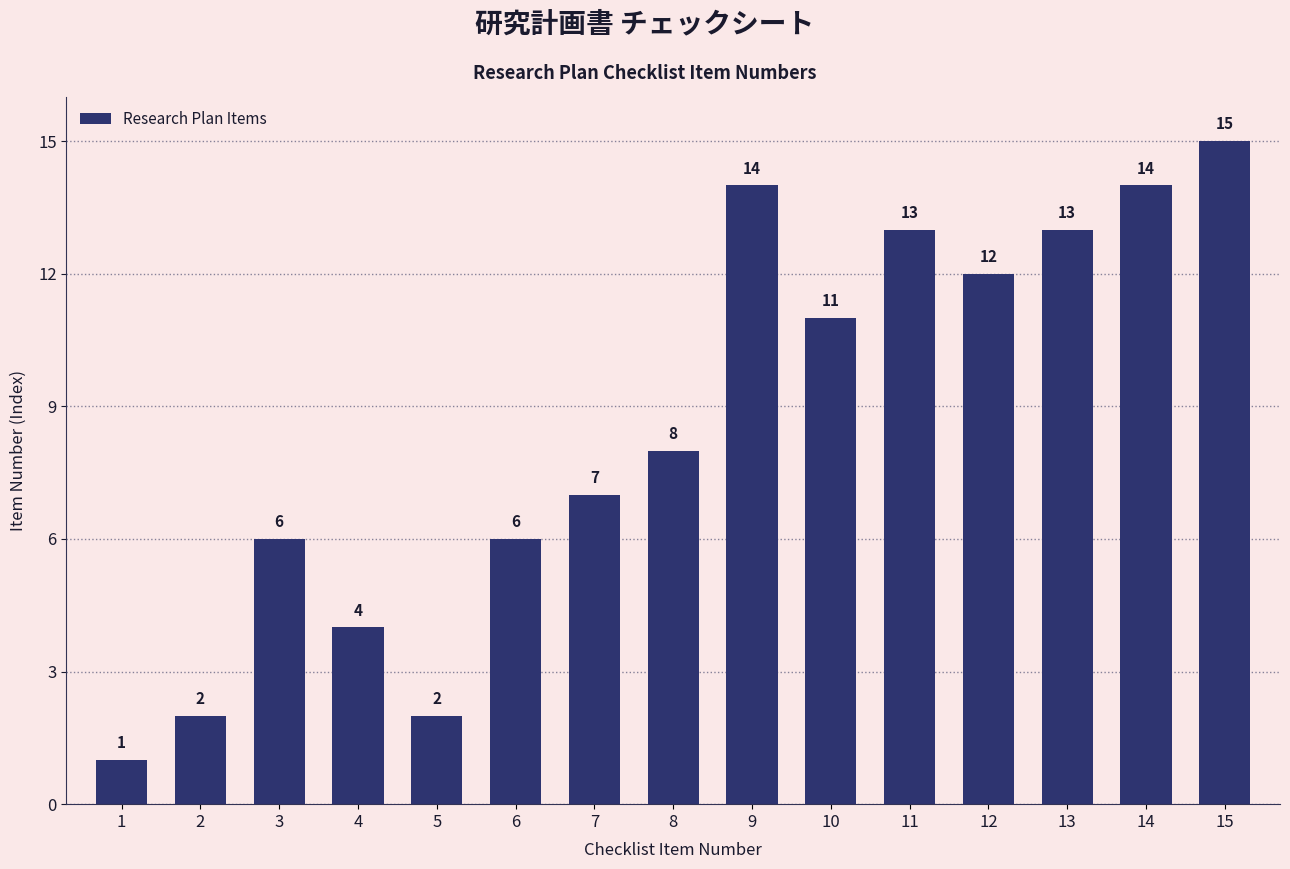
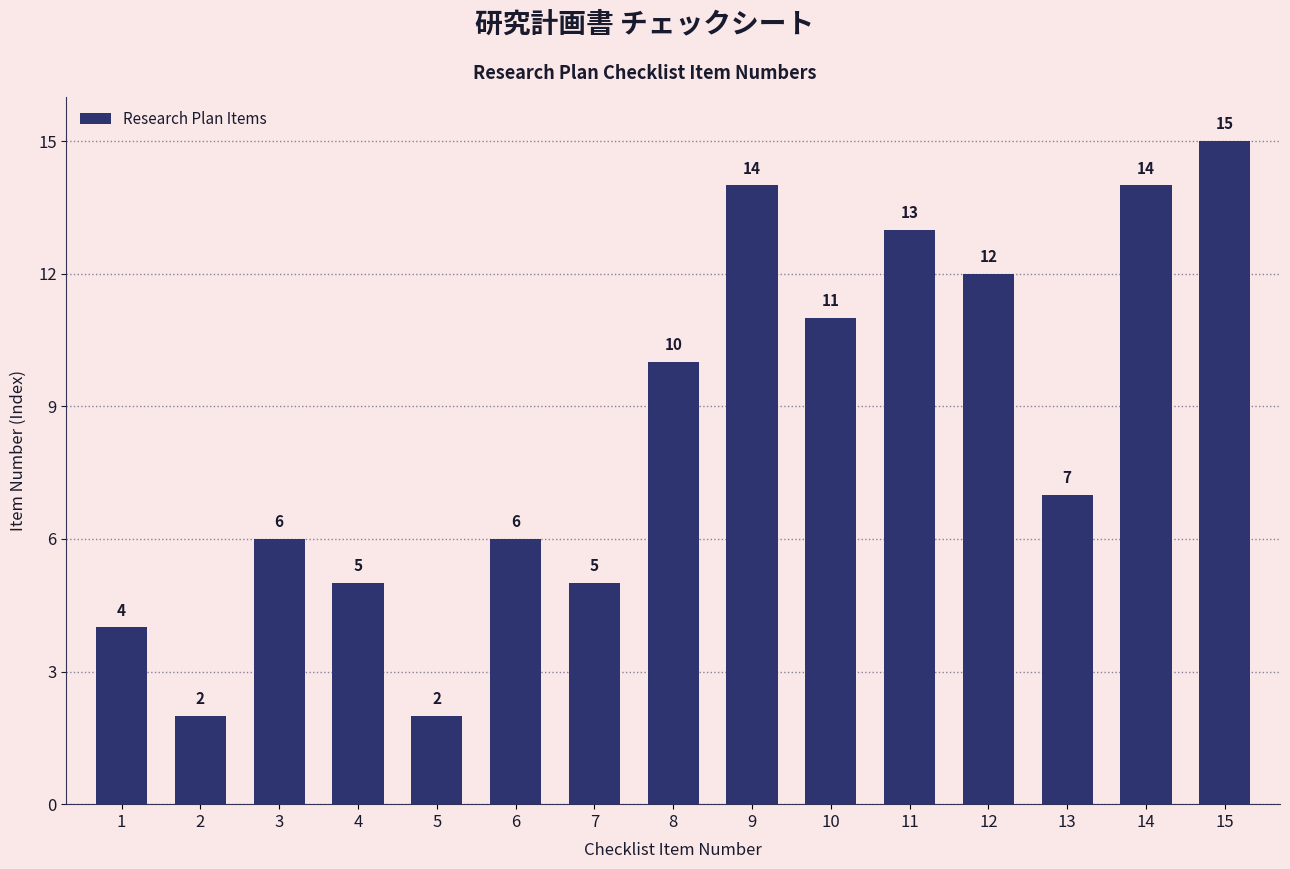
1: 1 -> 4
4: 4 -> 5
7: 7 -> 5
8: 8 -> 10
13: 13 -> 7
